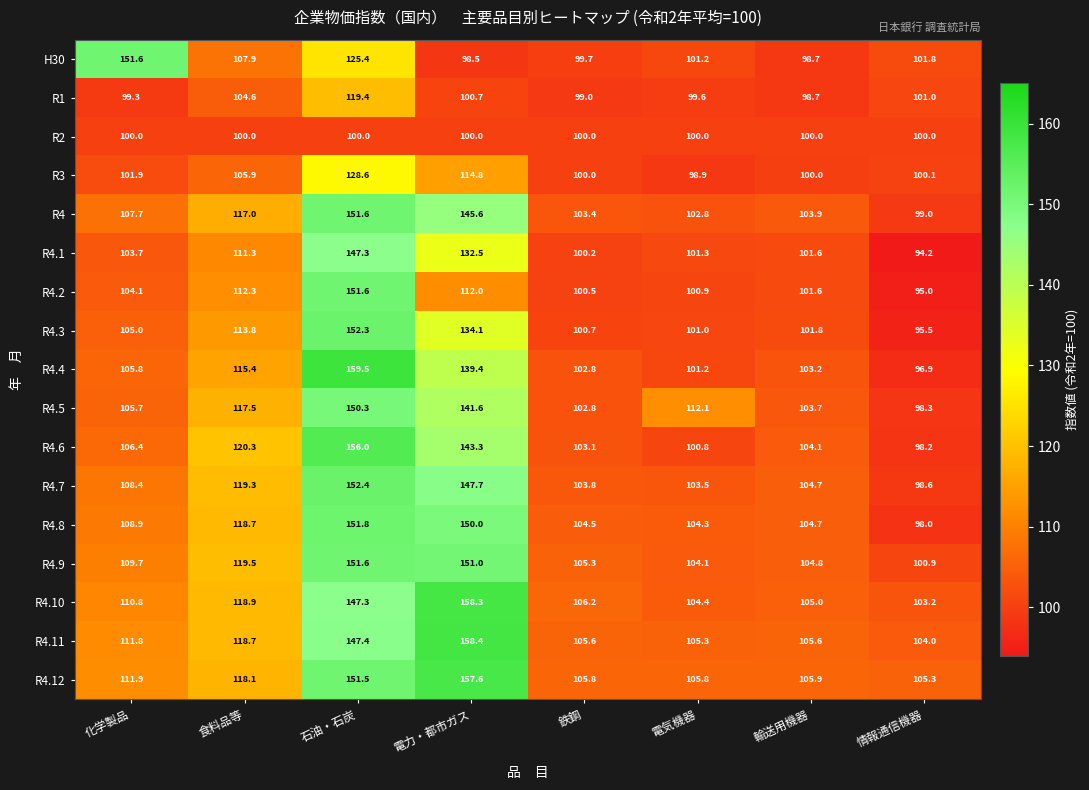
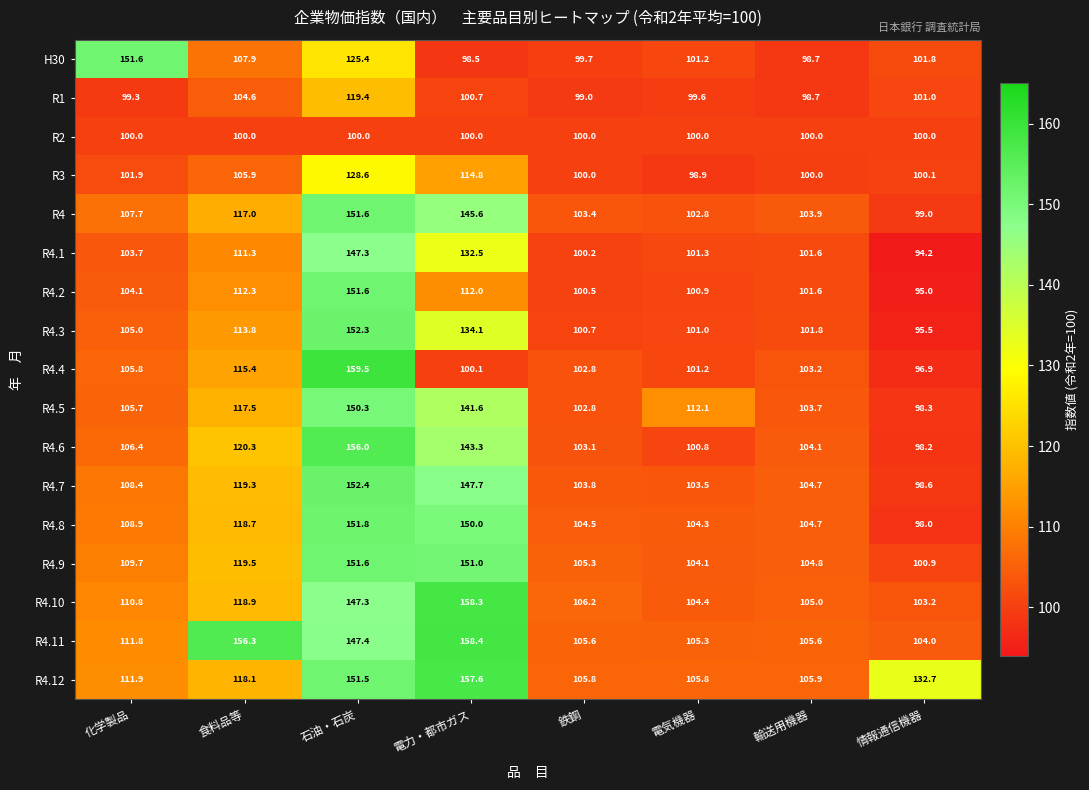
R4.4, 電力・都市ガス: 139.4 -> 100.1
R4.11, 食料品等: 118.7 -> 156.3
R4.12, 情報通信機器: 105.3 -> 132.7
